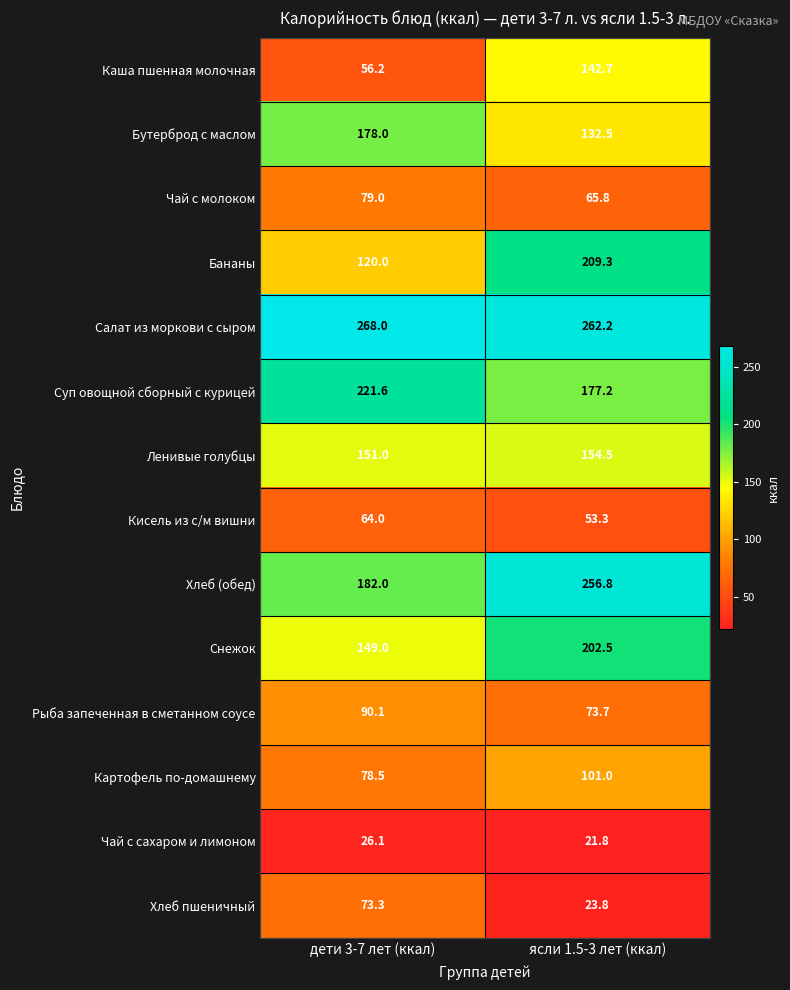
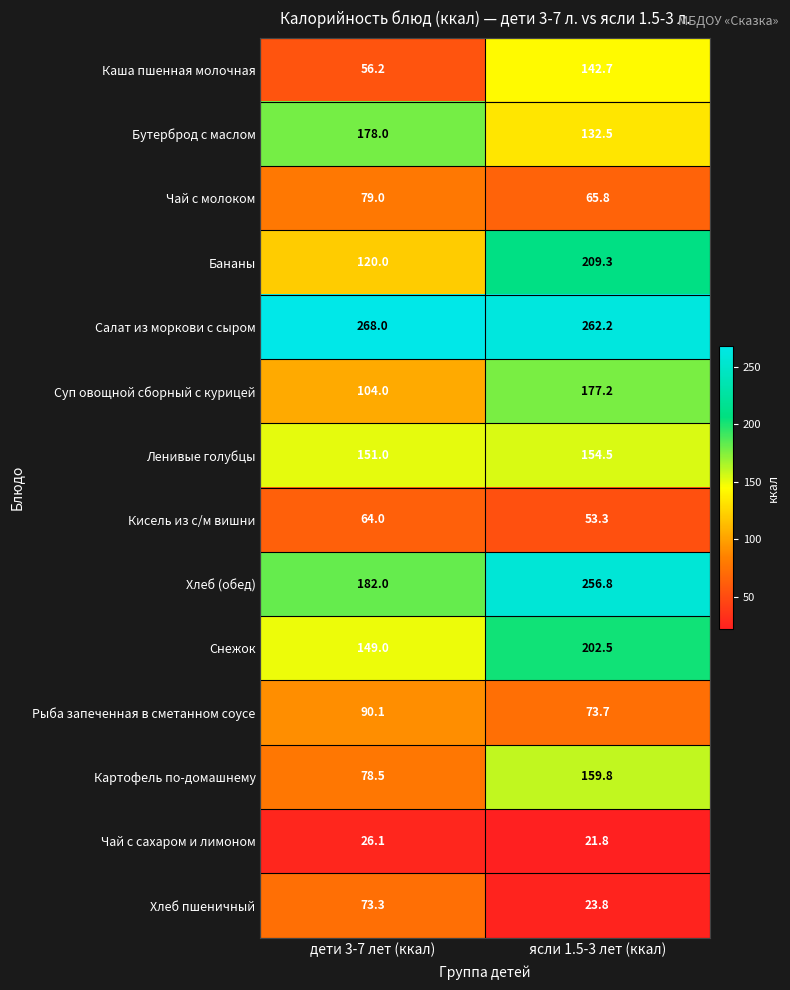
Суп овощной сборный с курицей, дети 3-7 лет (ккал): 221.6 -> 104.0
Картофель по-домашнему, ясли 1.5-3 лет (ккал): 101.0 -> 159.8
